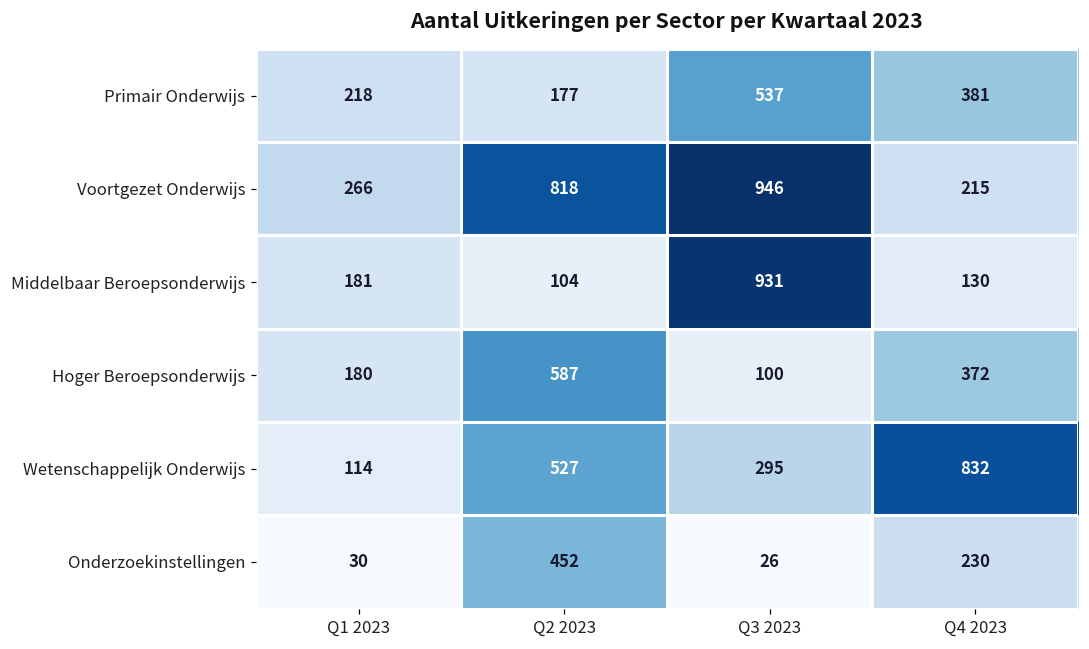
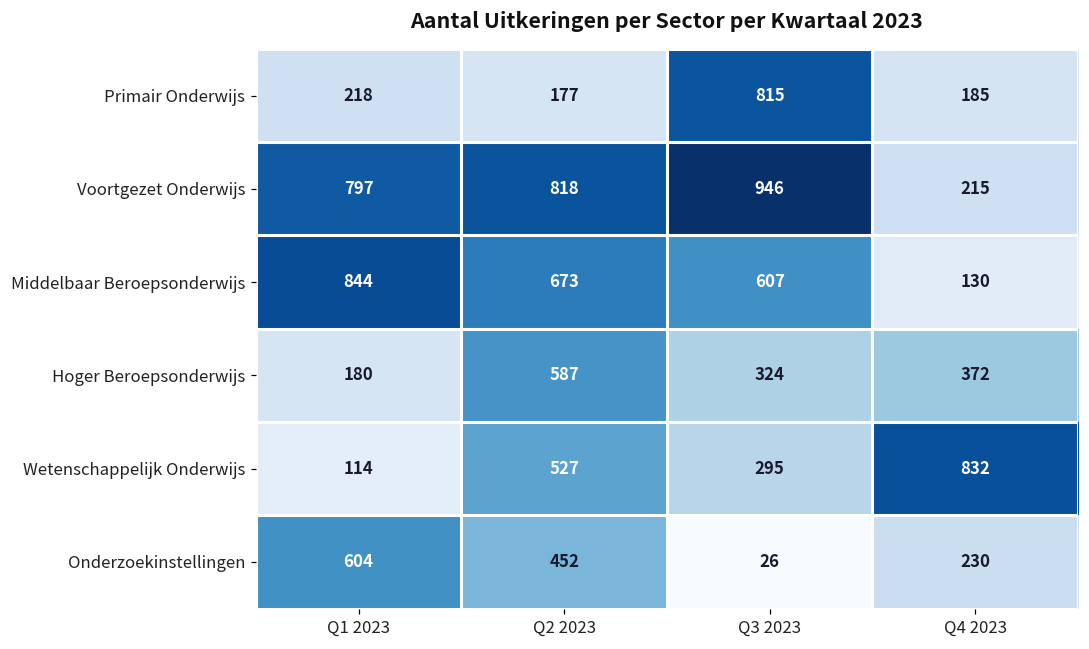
Primair Onderwijs, Q3 2023: 537 -> 815
Primair Onderwijs, Q4 2023: 381 -> 185
Voortgezet Onderwijs, Q1 2023: 266 -> 797
Middelbaar Beroepsonderwijs, Q1 2023: 181 -> 844
Middelbaar Beroepsonderwijs, Q2 2023: 104 -> 673
Middelbaar Beroepsonderwijs, Q3 2023: 931 -> 607
Hoger Beroepsonderwijs, Q3 2023: 100 -> 324
Onderzoekinstellingen, Q1 2023: 30 -> 604
